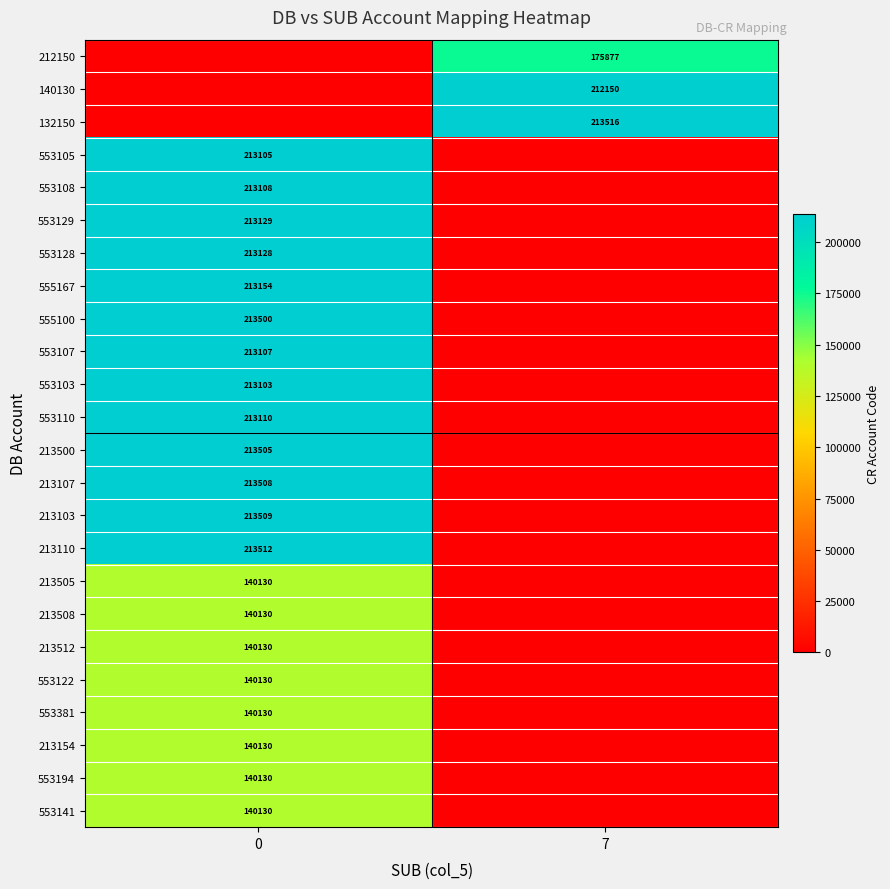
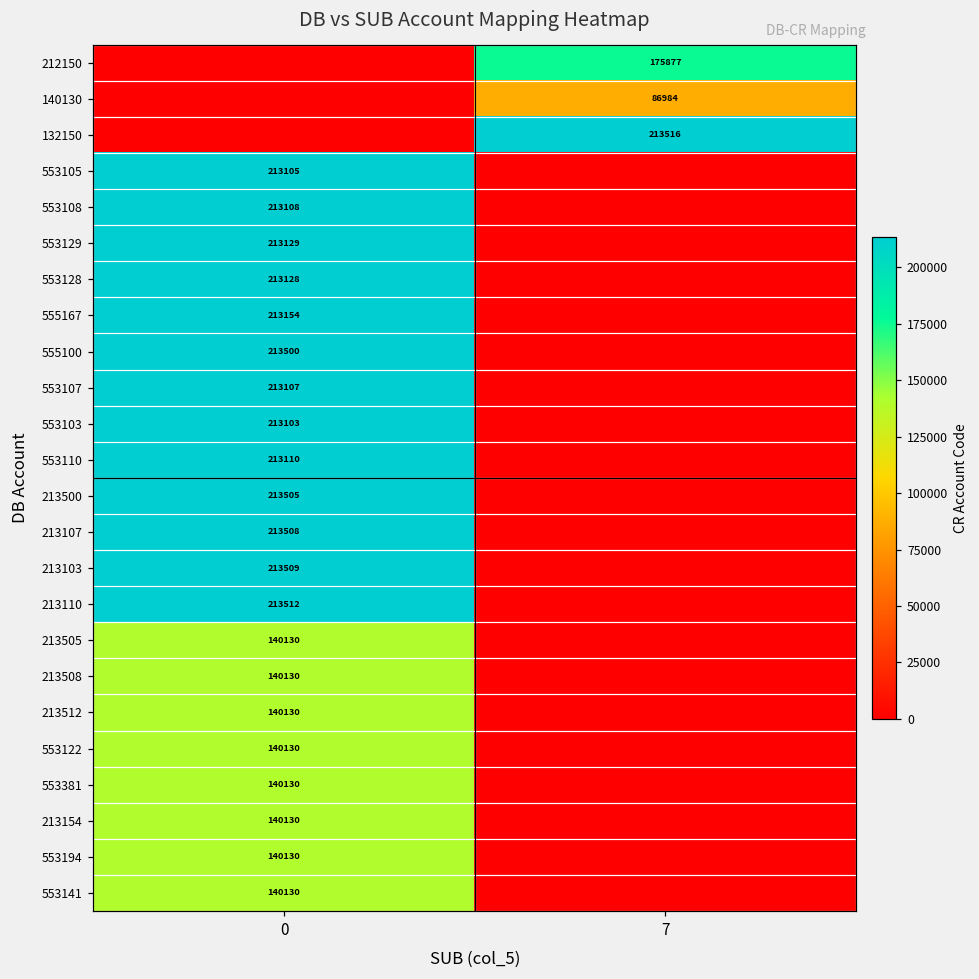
140130, 7: 212150 -> 86984
